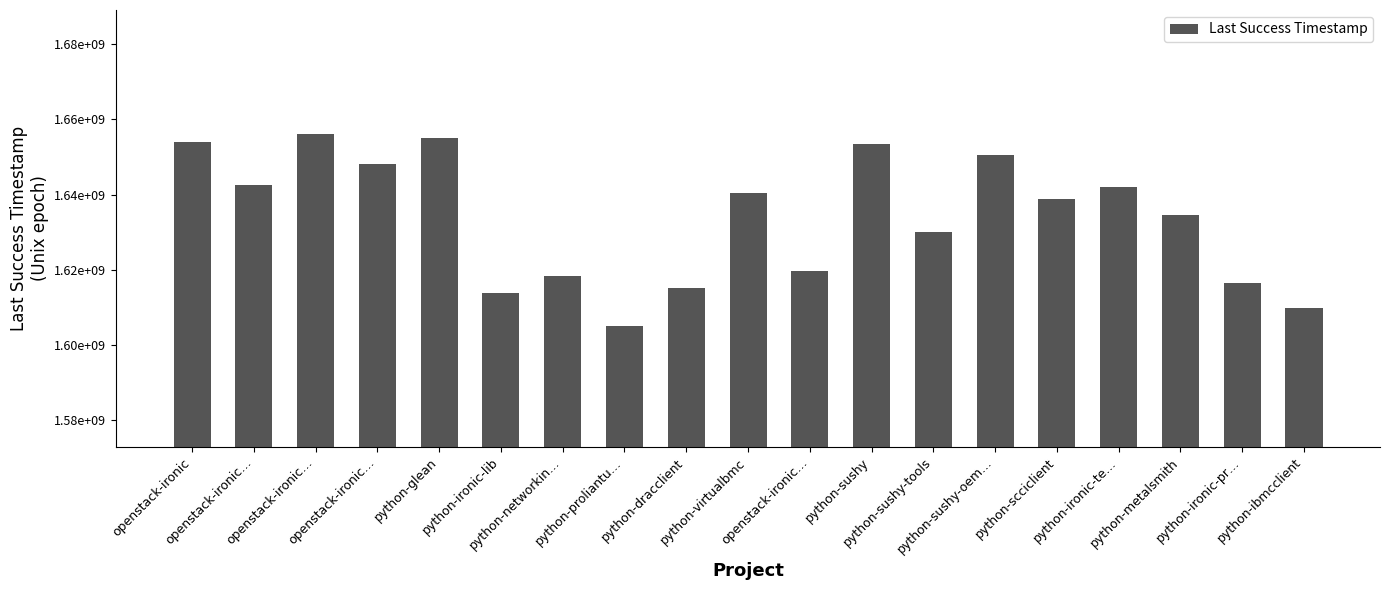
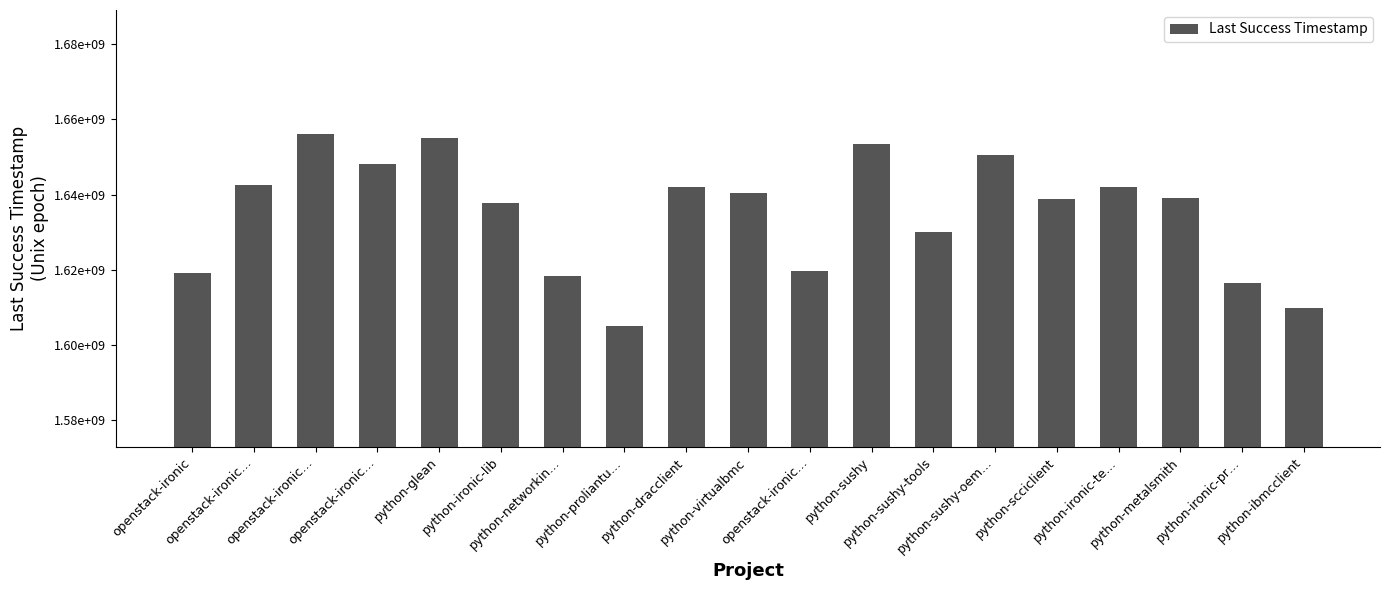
openstack-ironic: 1654000000 -> 1619000000
python-ironic-lib: 1614000000 -> 1638000000
python-dracclient: 1615000000 -> 1642000000
python-metalsmith: 1635000000 -> 1639000000
